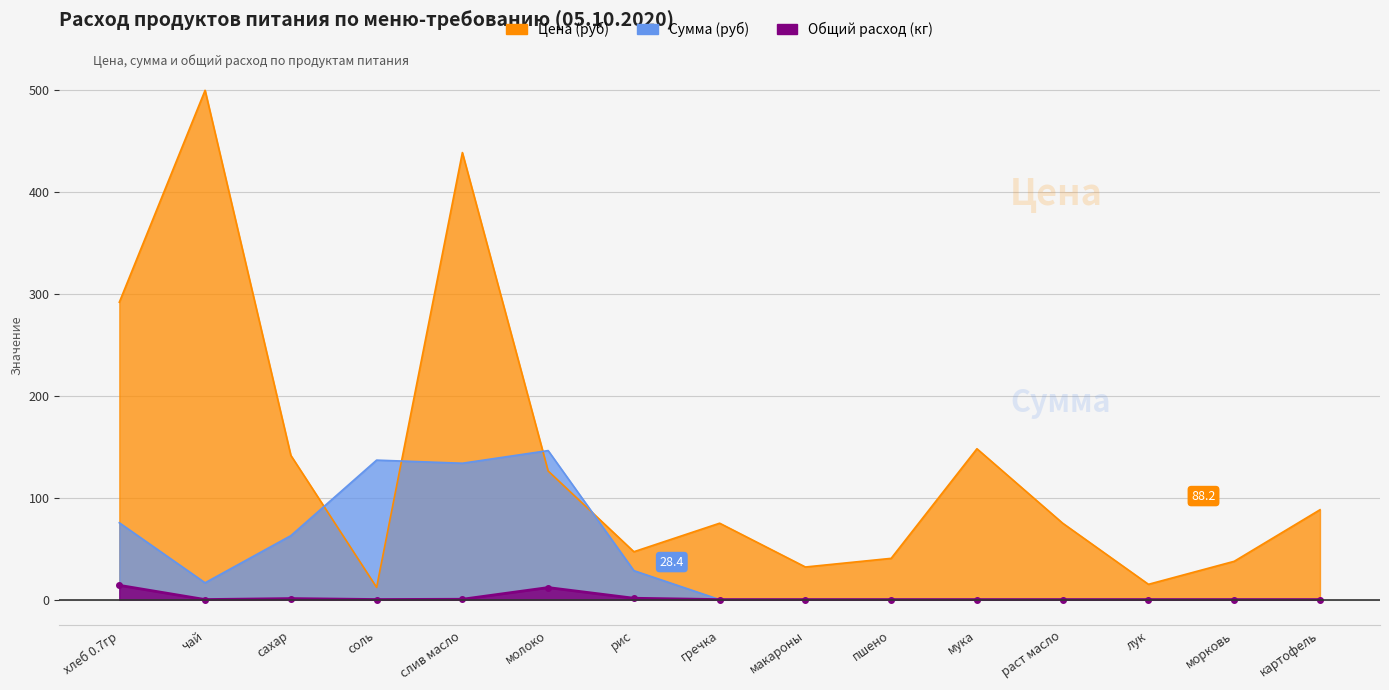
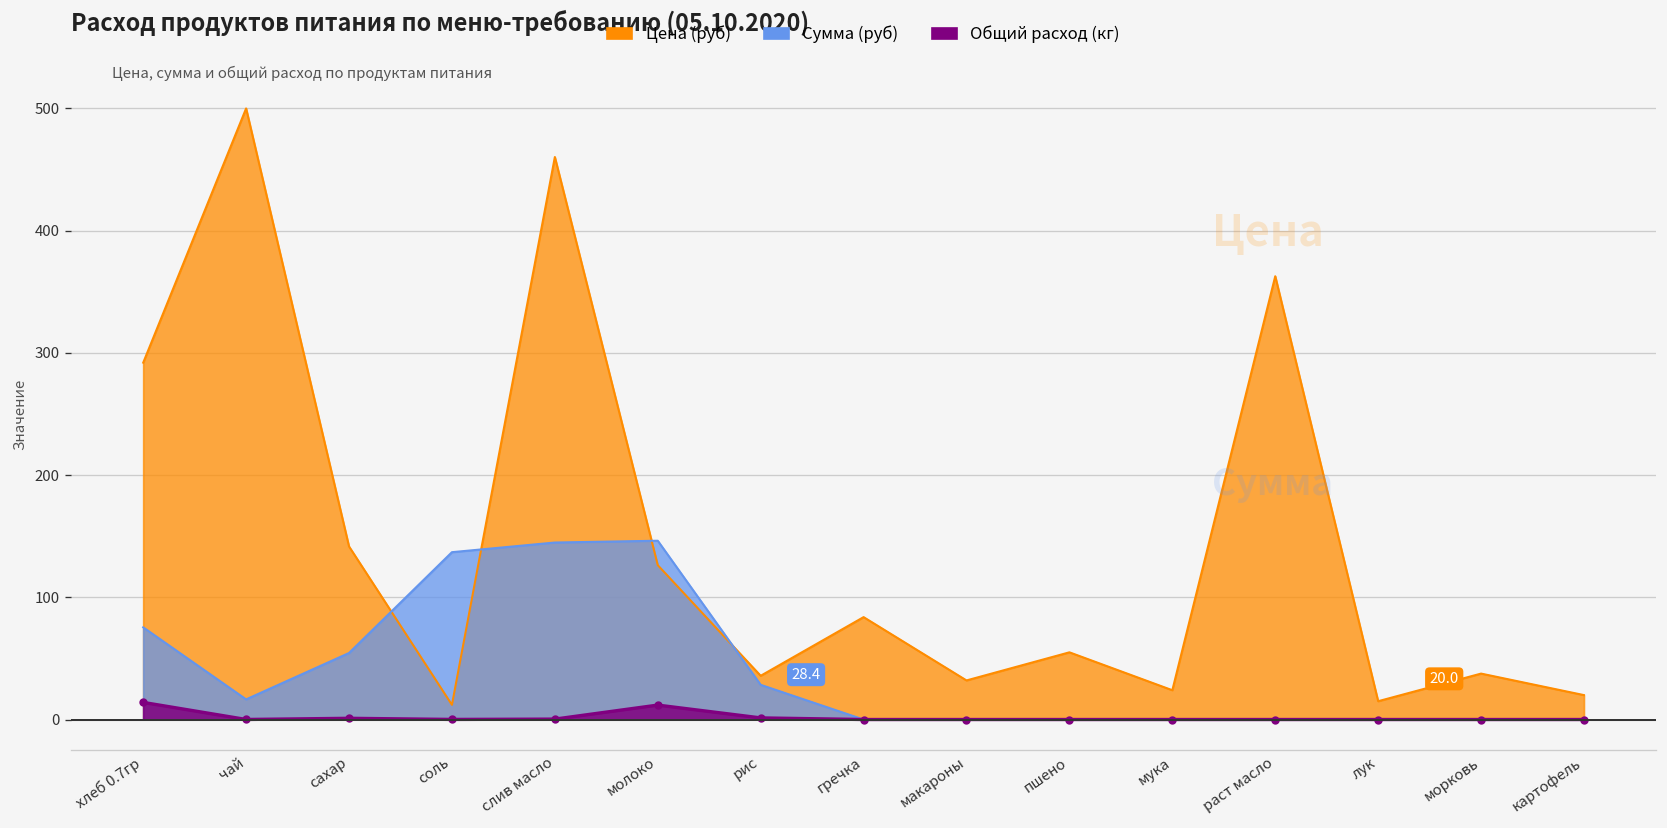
Сумма (руб), сахар: 63 -> 54
Цена (руб), слив масло: 439 -> 460
Сумма (руб), слив масло: 134 -> 145
Цена (руб), рис: 47 -> 36
Цена (руб), гречка: 75 -> 84
Цена (руб), пшено: 41 -> 55
Цена (руб), мука: 148 -> 24
Цена (руб), раст масло: 75 -> 363
Цена (руб), картофель: 88.2 -> 20.0
